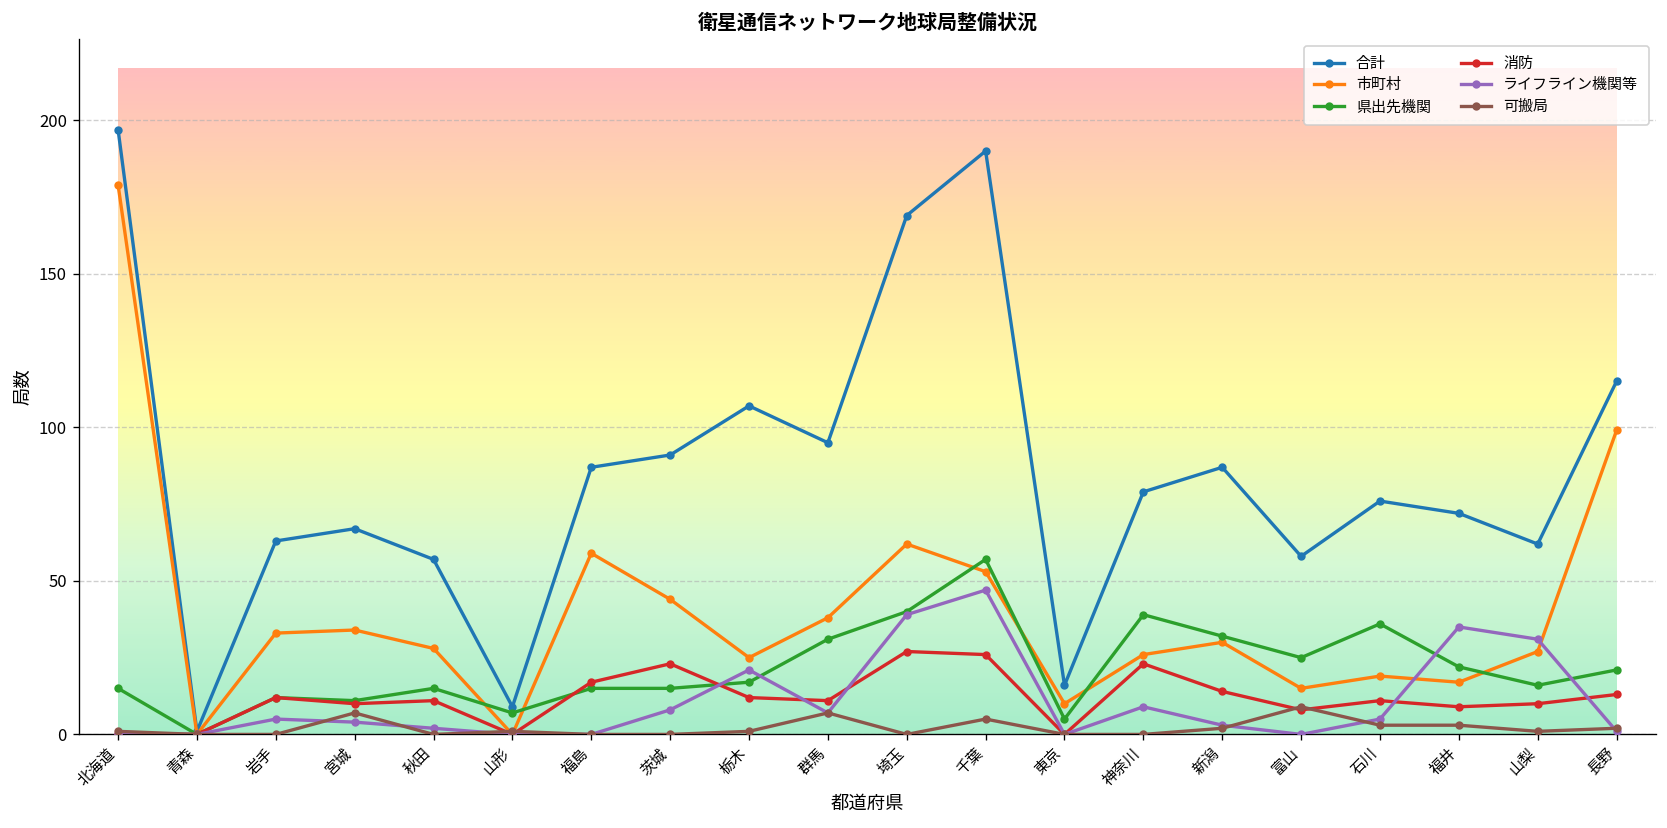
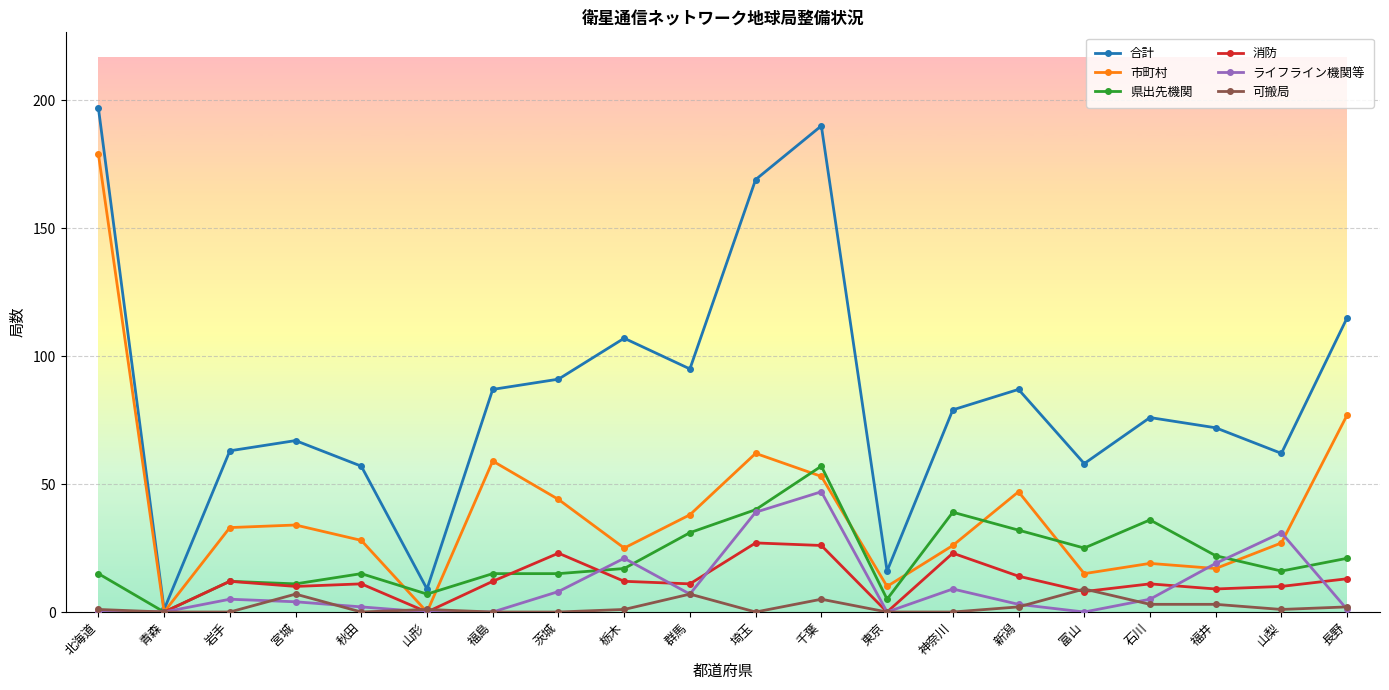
消防, 福島: 17 -> 12
市町村, 新潟: 30 -> 47
ライフライン機関等, 福井: 35 -> 19
市町村, 長野: 99 -> 77
